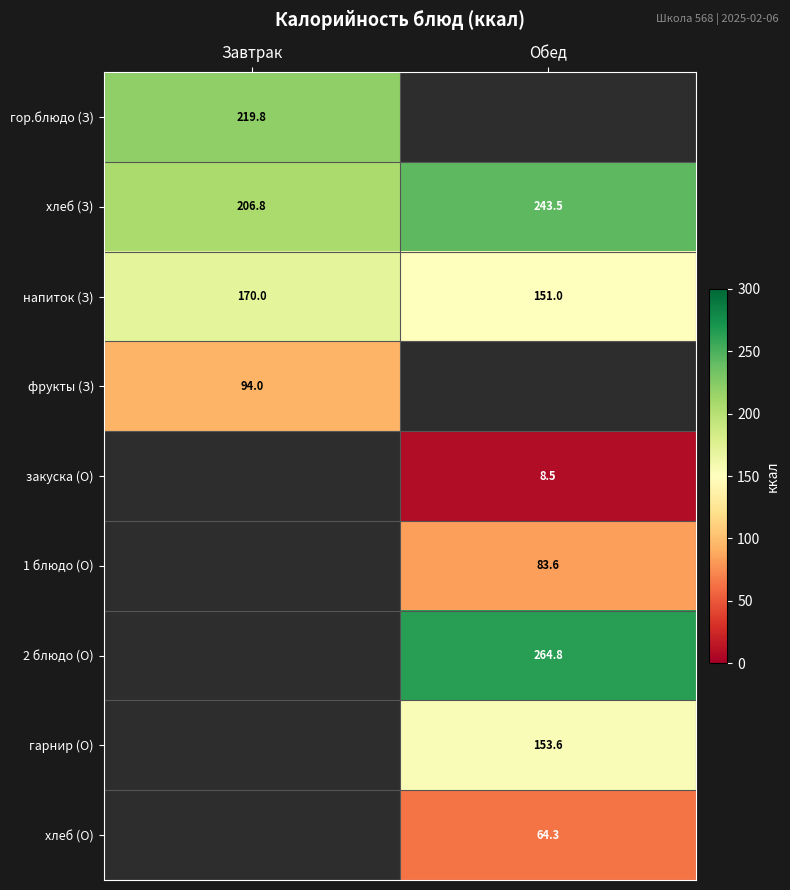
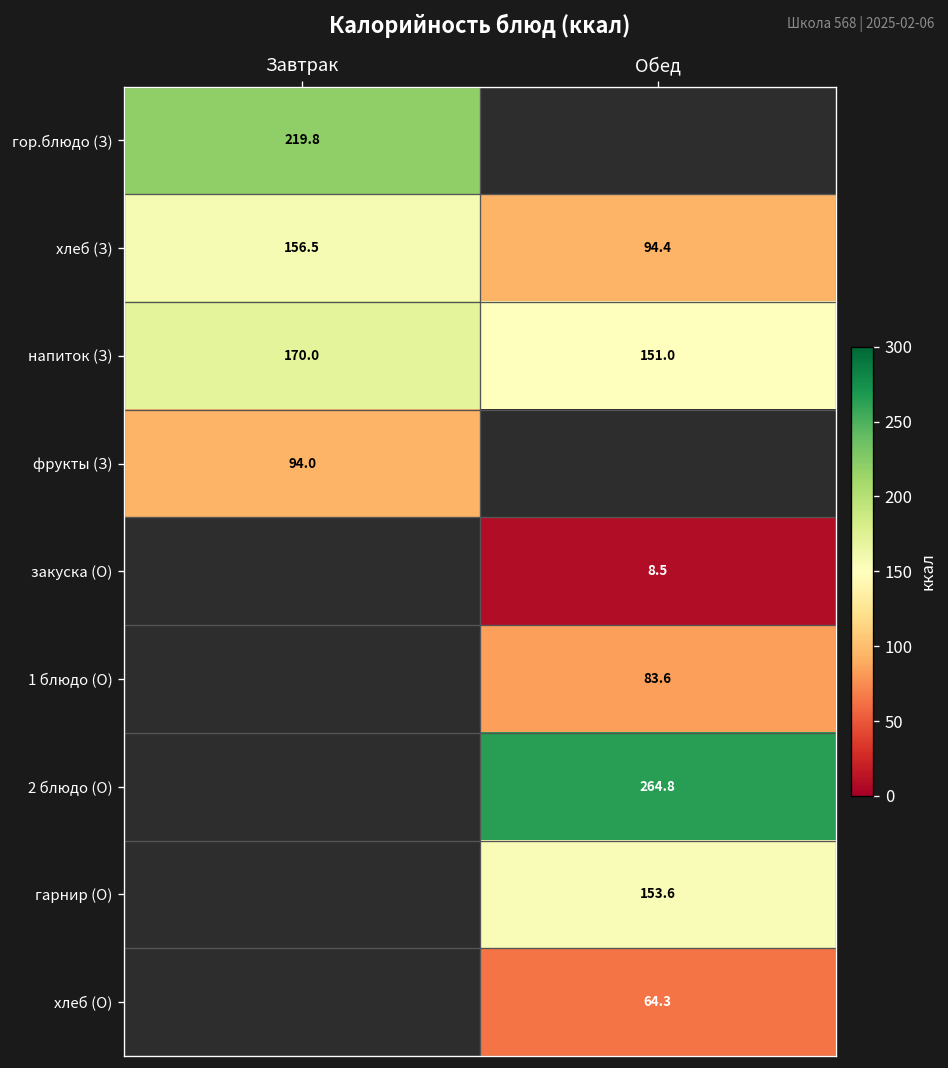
хлеб (З), Завтрак: 206.8 -> 156.5
хлеб (З), Обед: 243.5 -> 94.4
